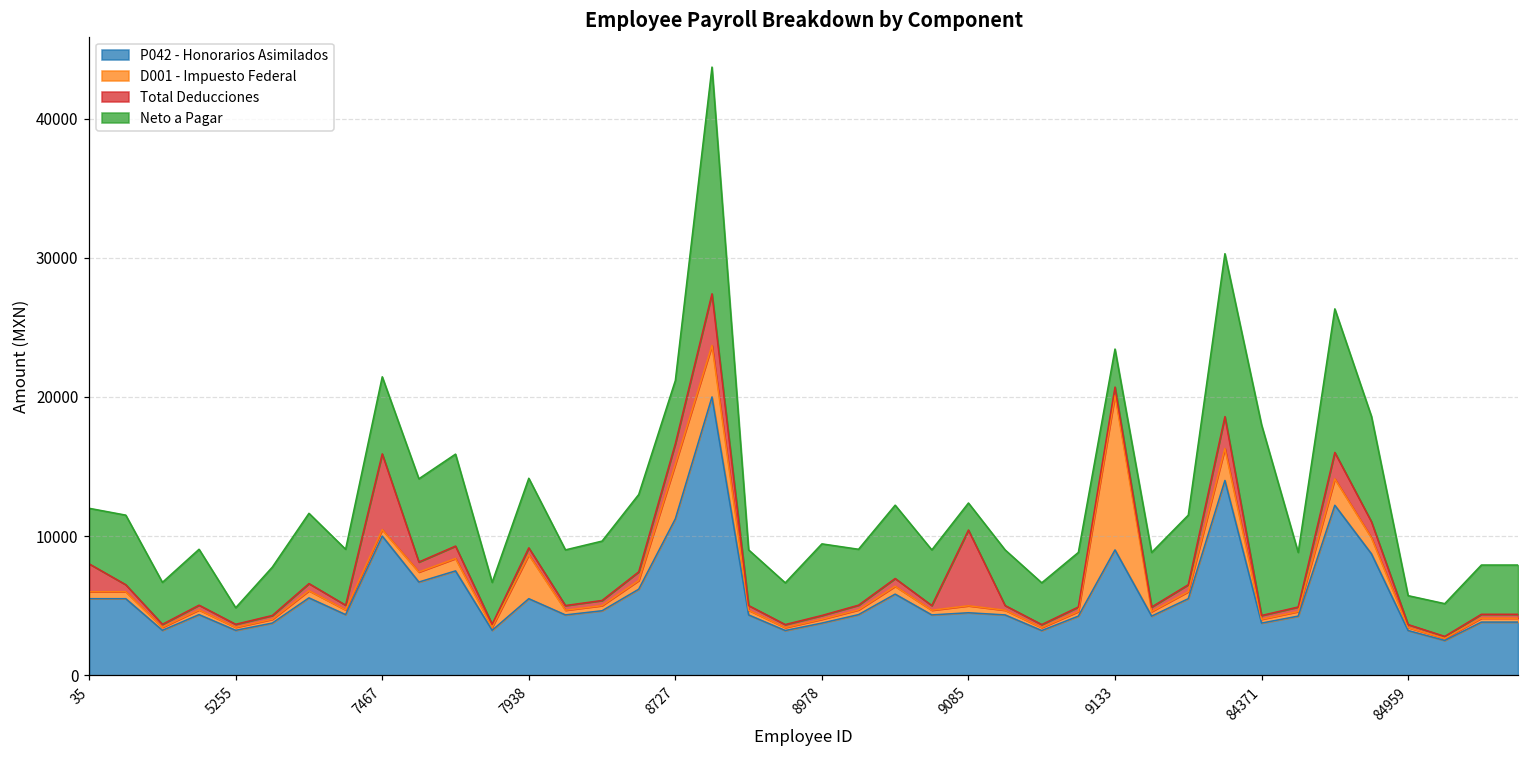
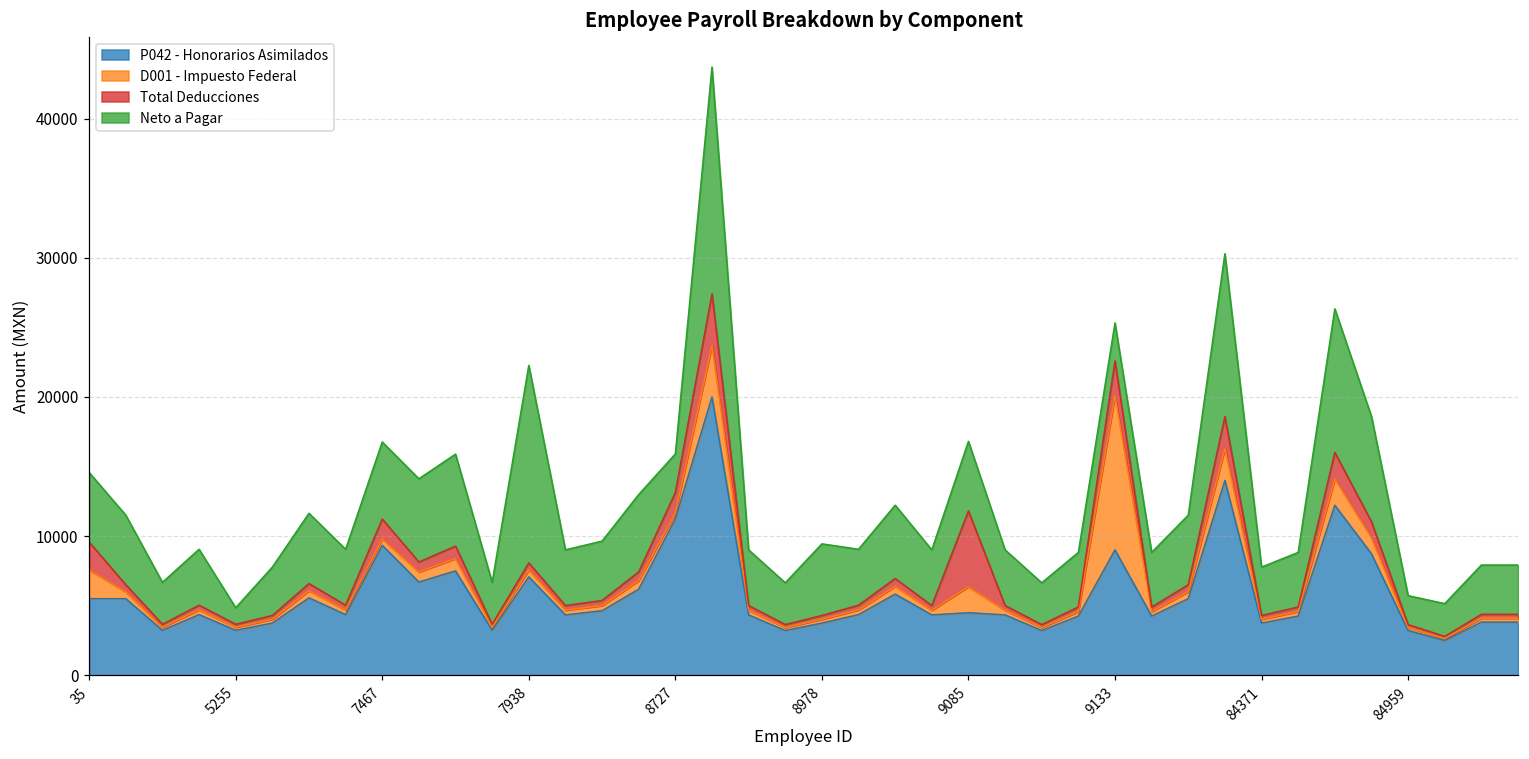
D001 - Impuesto Federal, 35: 500 -> 2100
Neto a Pagar, 35: 4000 -> 5000
P042 - Honorarios Asimilados, 7467: 10000 -> 9300
Total Deducciones, 7467: 5400 -> 1400
P042 - Honorarios Asimilados, 7938: 5500 -> 7100
D001 - Impuesto Federal, 7938: 3200 -> 500
Neto a Pagar, 7938: 5000 -> 14200
D001 - Impuesto Federal, 8727: 3900 -> 400
Neto a Pagar, 8727: 4500 -> 2800
D001 - Impuesto Federal, 9085: 500 -> 1900
Neto a Pagar, 9085: 1900 -> 5000
Total Deducciones, 9133: 600 -> 2500
Neto a Pagar, 84371: 13700 -> 3500
